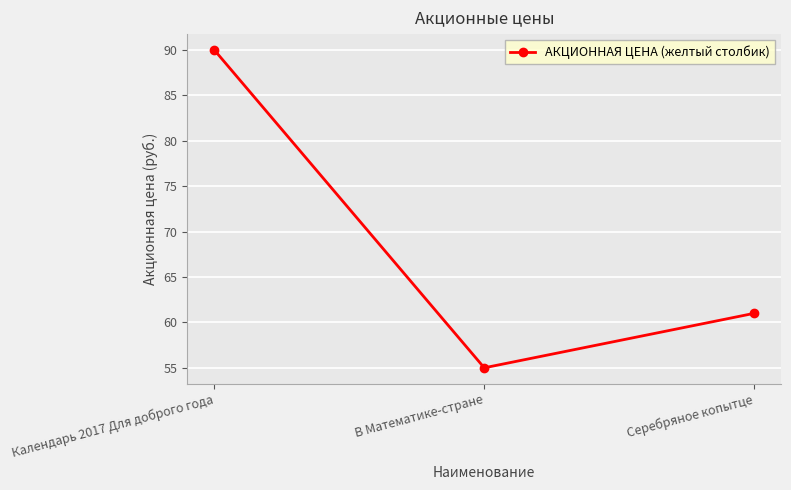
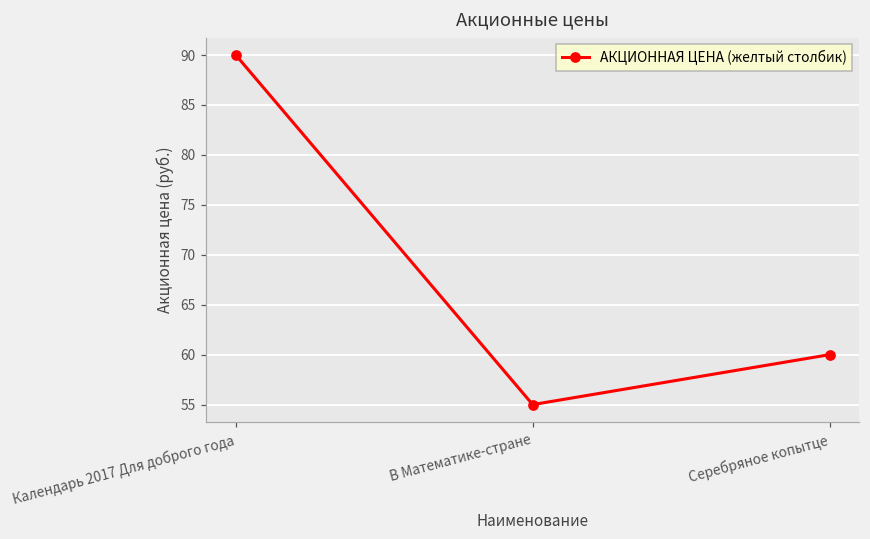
Серебряное копытце: 61 -> 60
